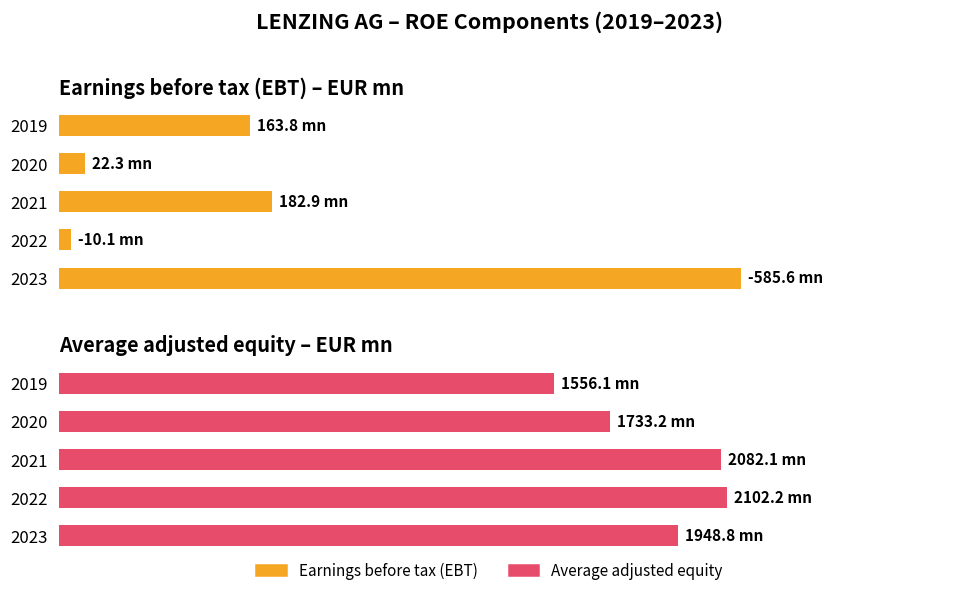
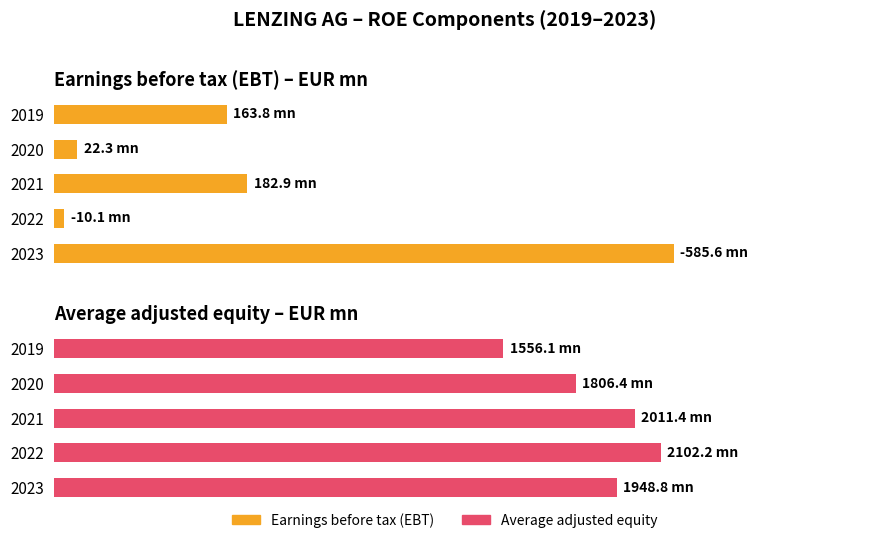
Average adjusted equity – EUR mn, 2020: 1733.2 -> 1806.4
Average adjusted equity – EUR mn, 2021: 2082.1 -> 2011.4
